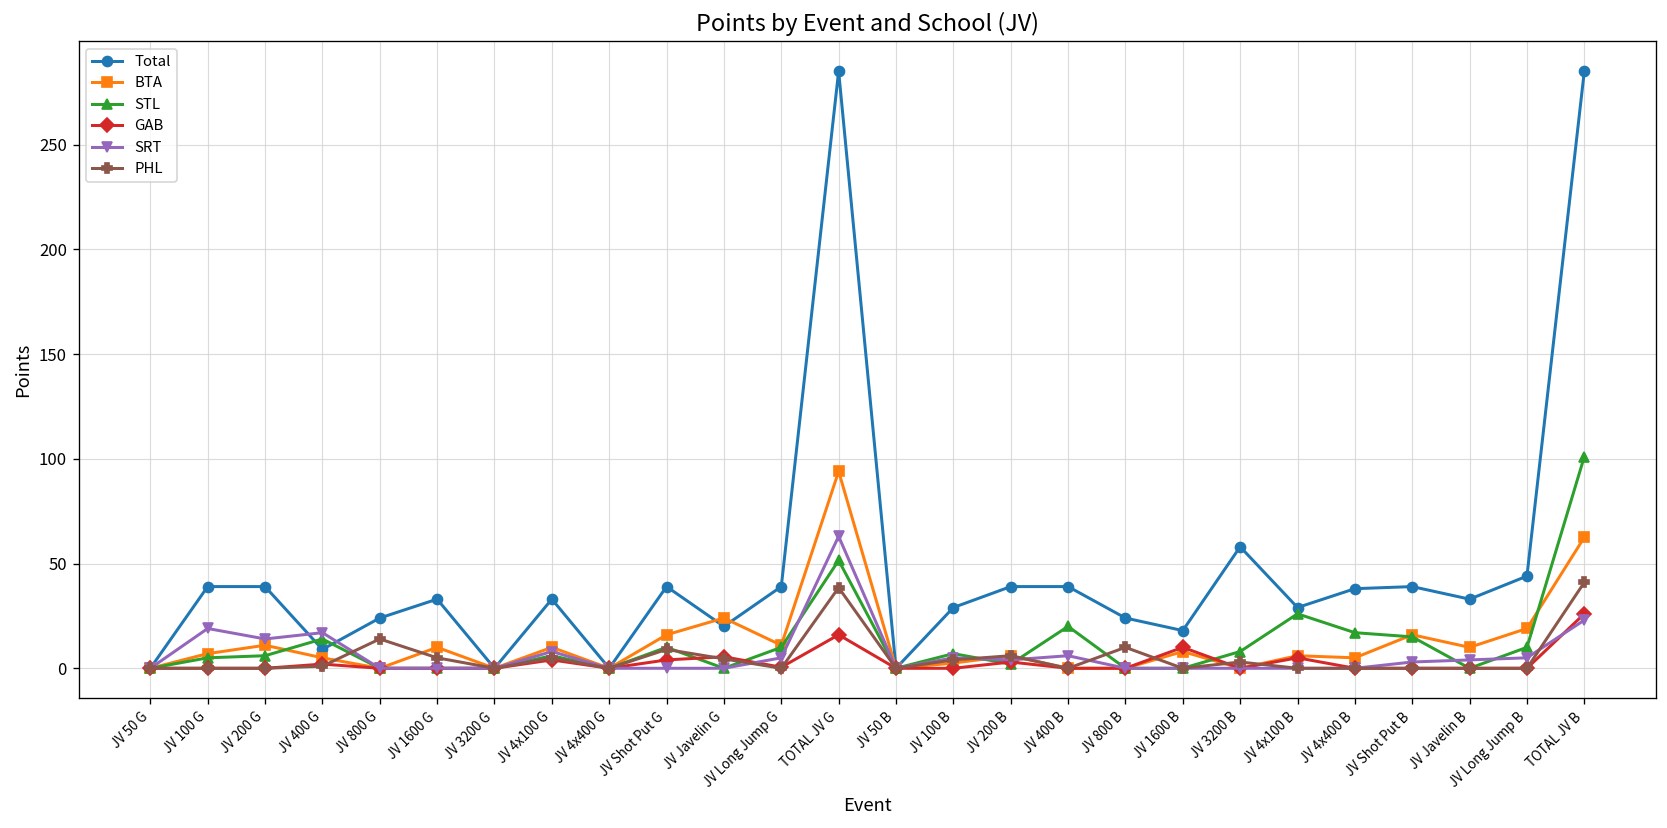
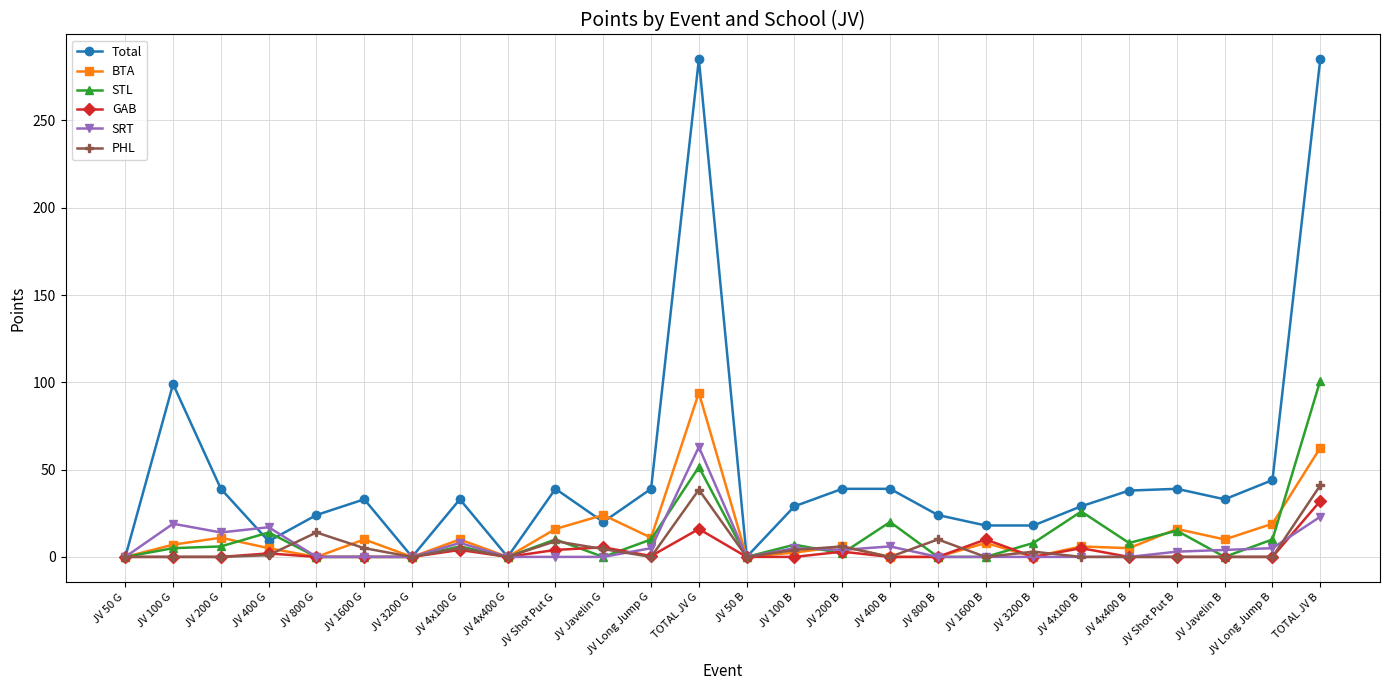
Total, JV 100 G: 39 -> 99
Total, JV 3200 B: 58 -> 18
STL, JV 4x400 B: 17 -> 8
GAB, TOTAL JV B: 26 -> 32
